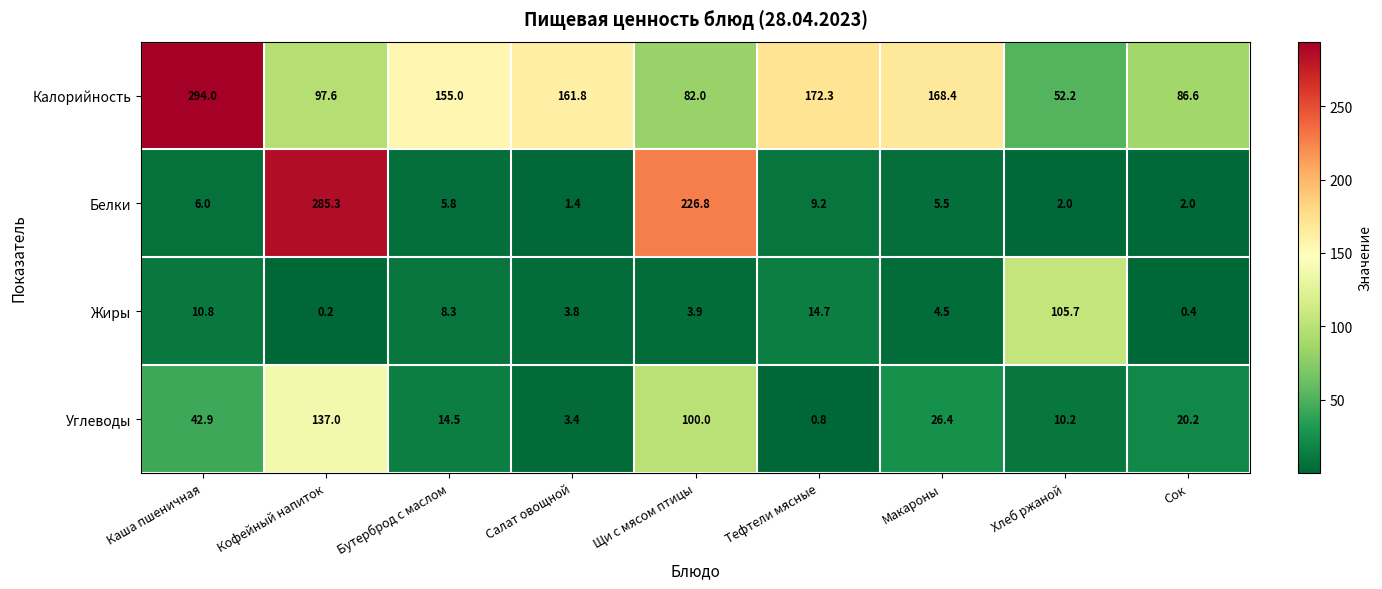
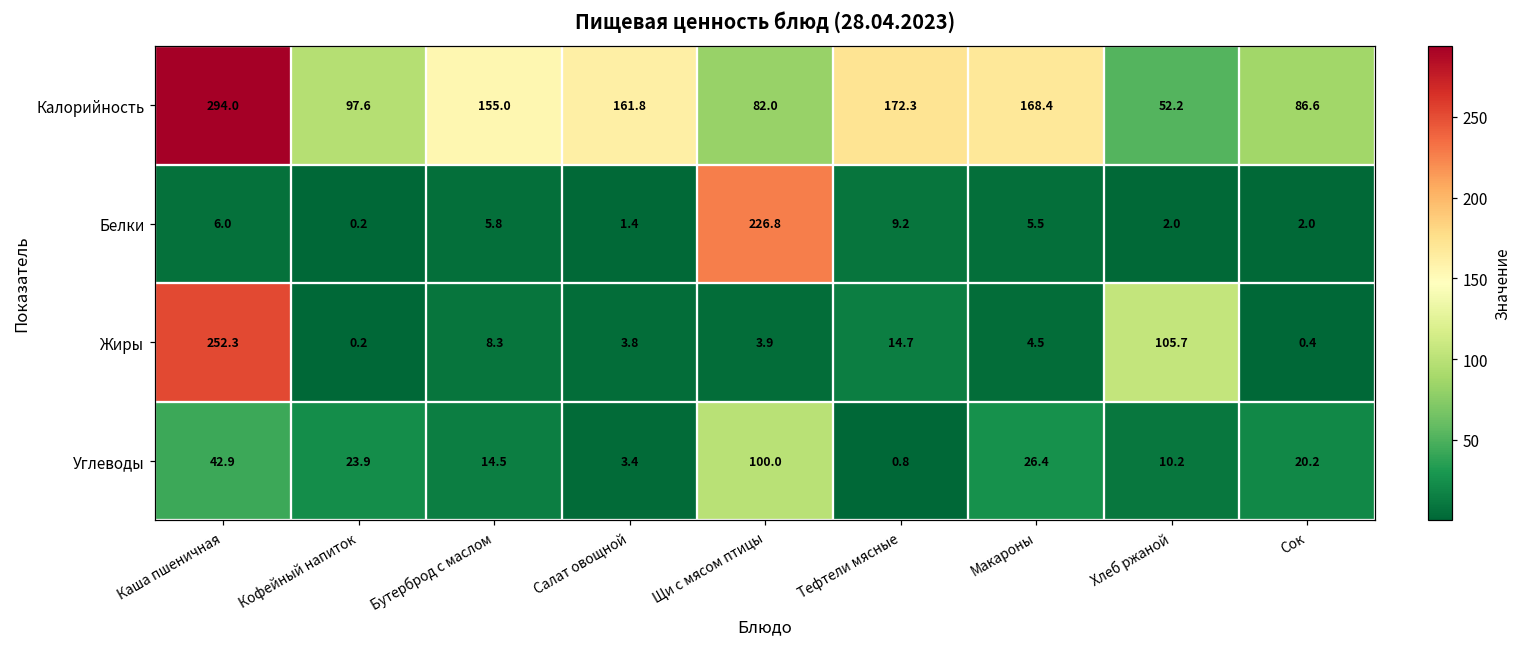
Белки, Кофейный напиток: 285.3 -> 0.2
Жиры, Каша пшеничная: 10.8 -> 252.3
Углеводы, Кофейный напиток: 137.0 -> 23.9
